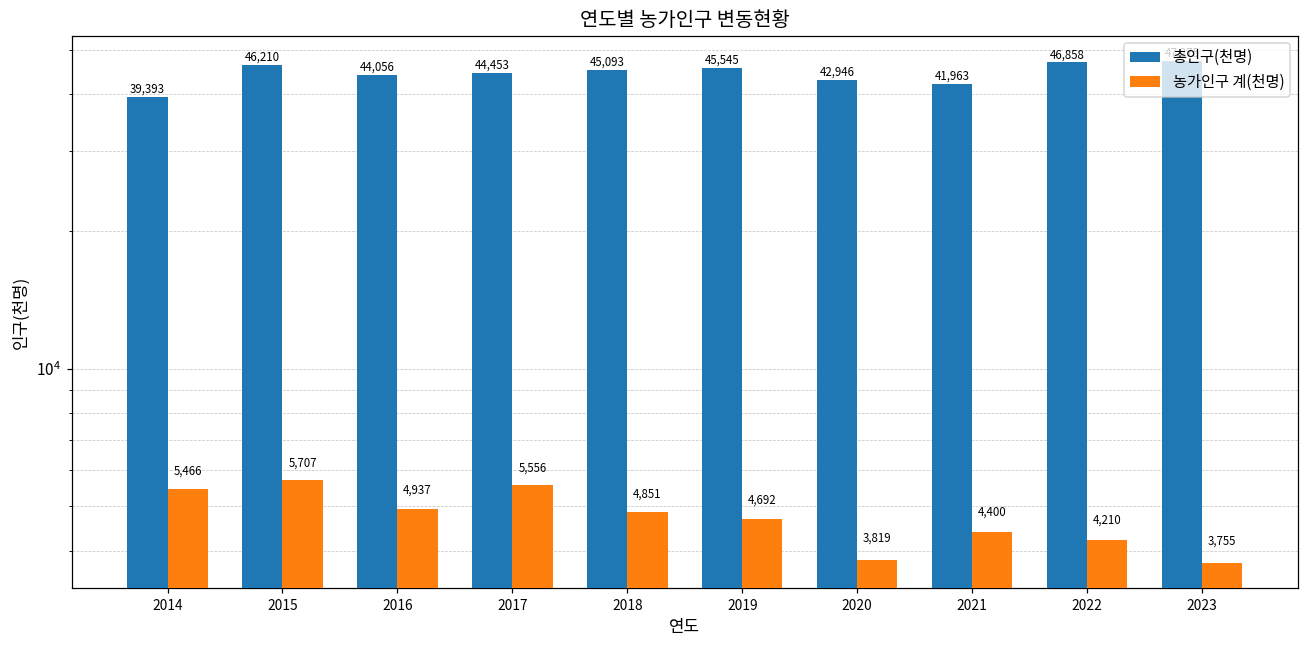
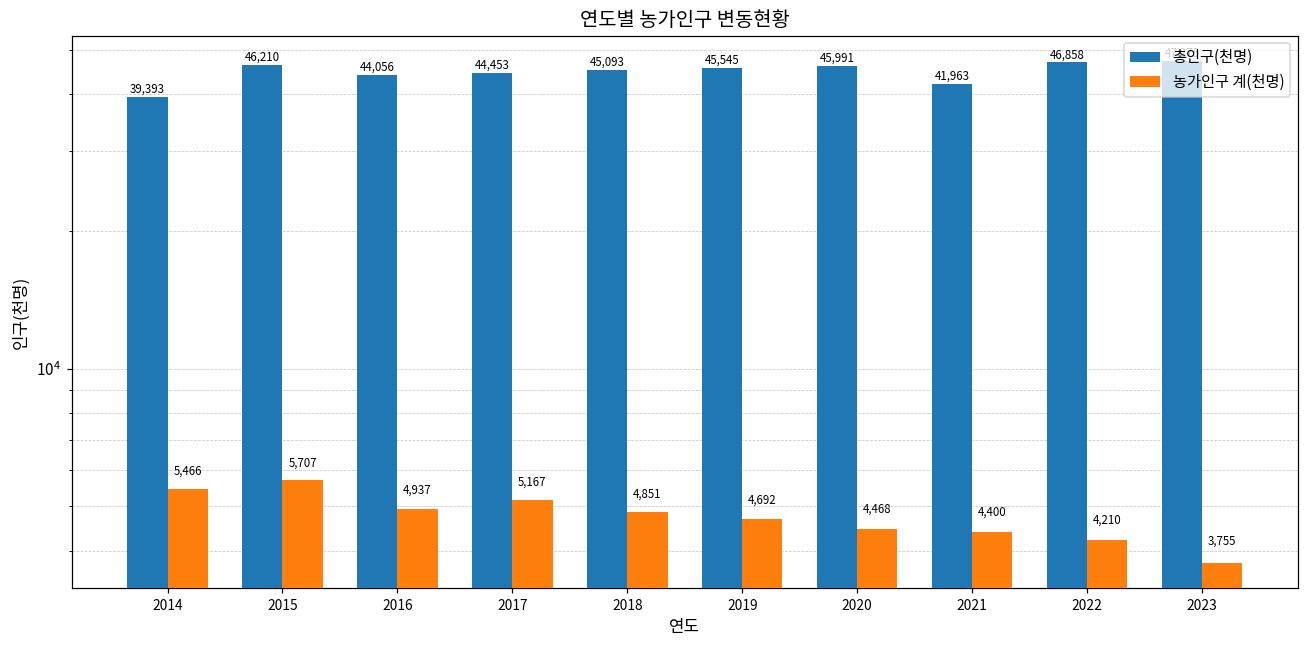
농가인구 계(천명), 2017: 5,556 -> 5,167
총인구(천명), 2020: 42,946 -> 45,991
농가인구 계(천명), 2020: 3,819 -> 4,468
